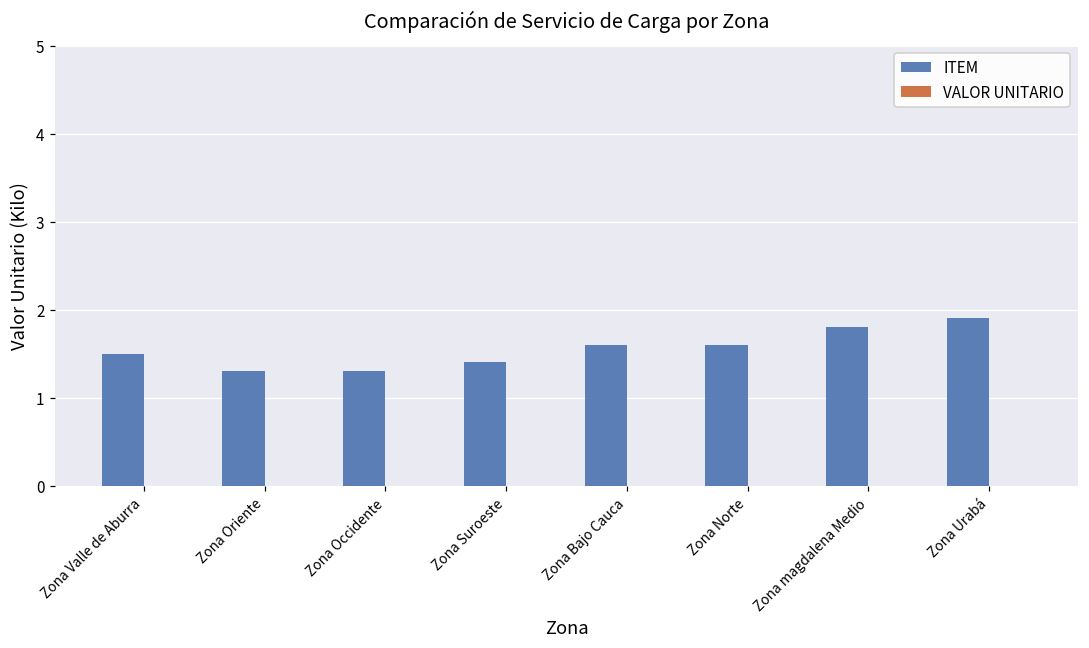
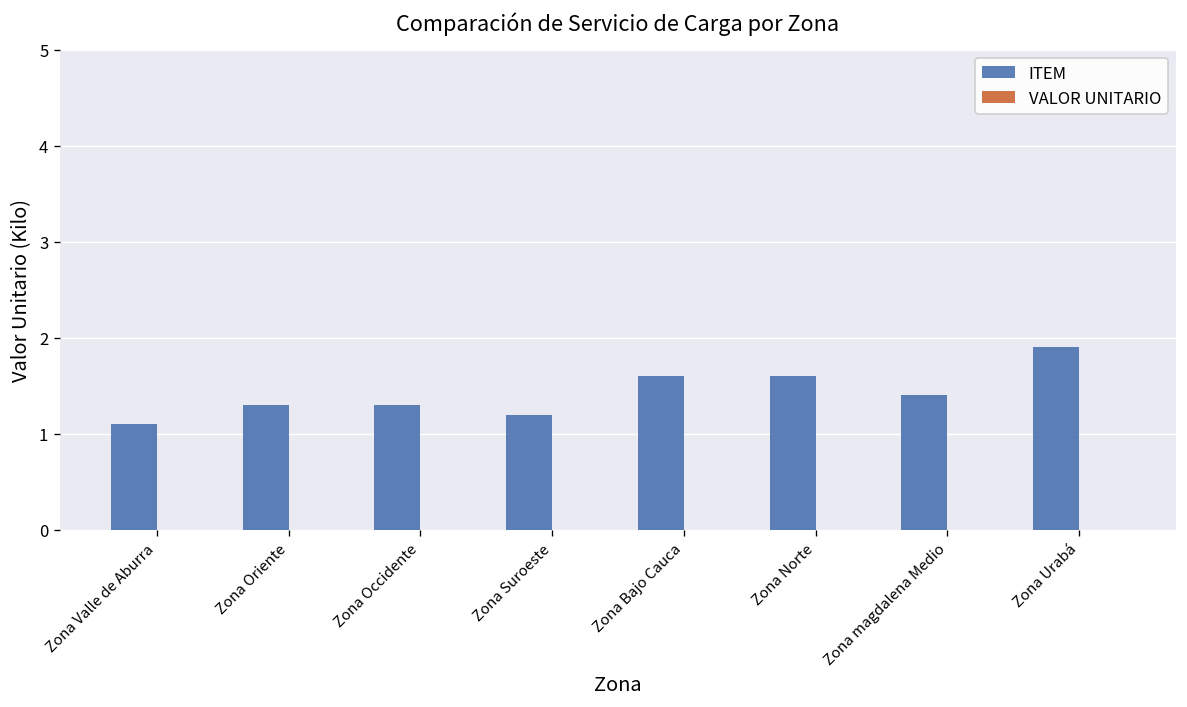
ITEM, Zona Valle de Aburra: 1.5 -> 1.1
ITEM, Zona Suroeste: 1.4 -> 1.2
ITEM, Zona magdalena Medio: 1.8 -> 1.4
